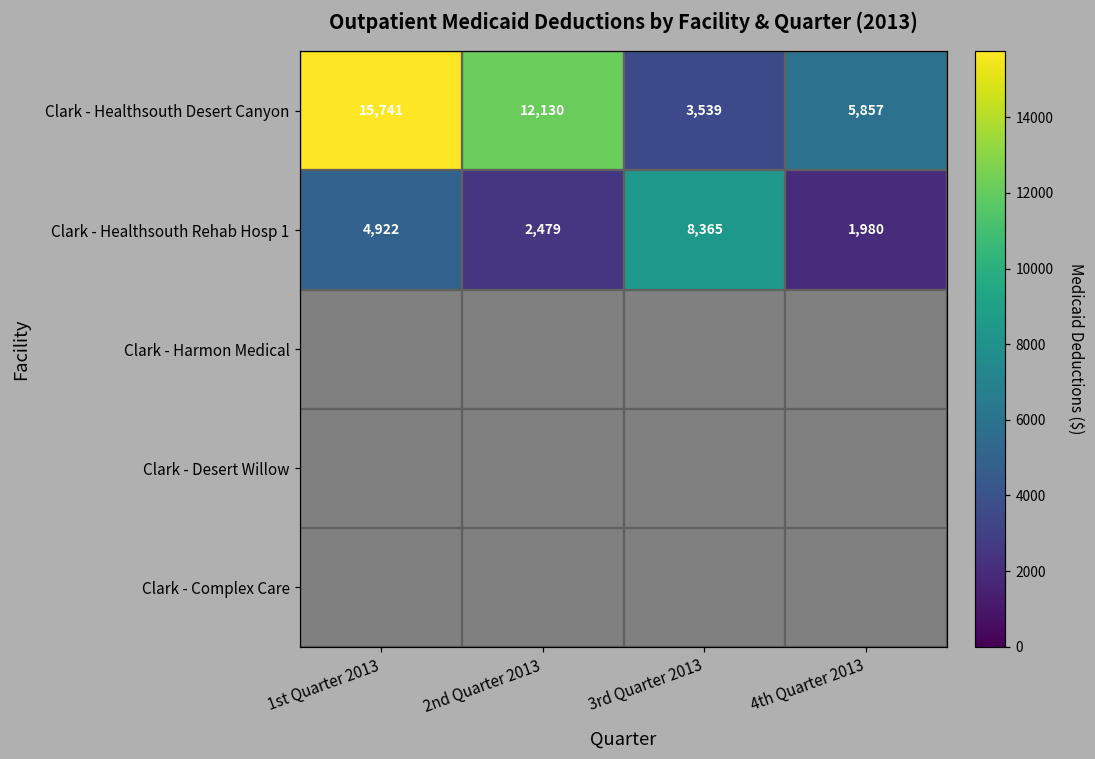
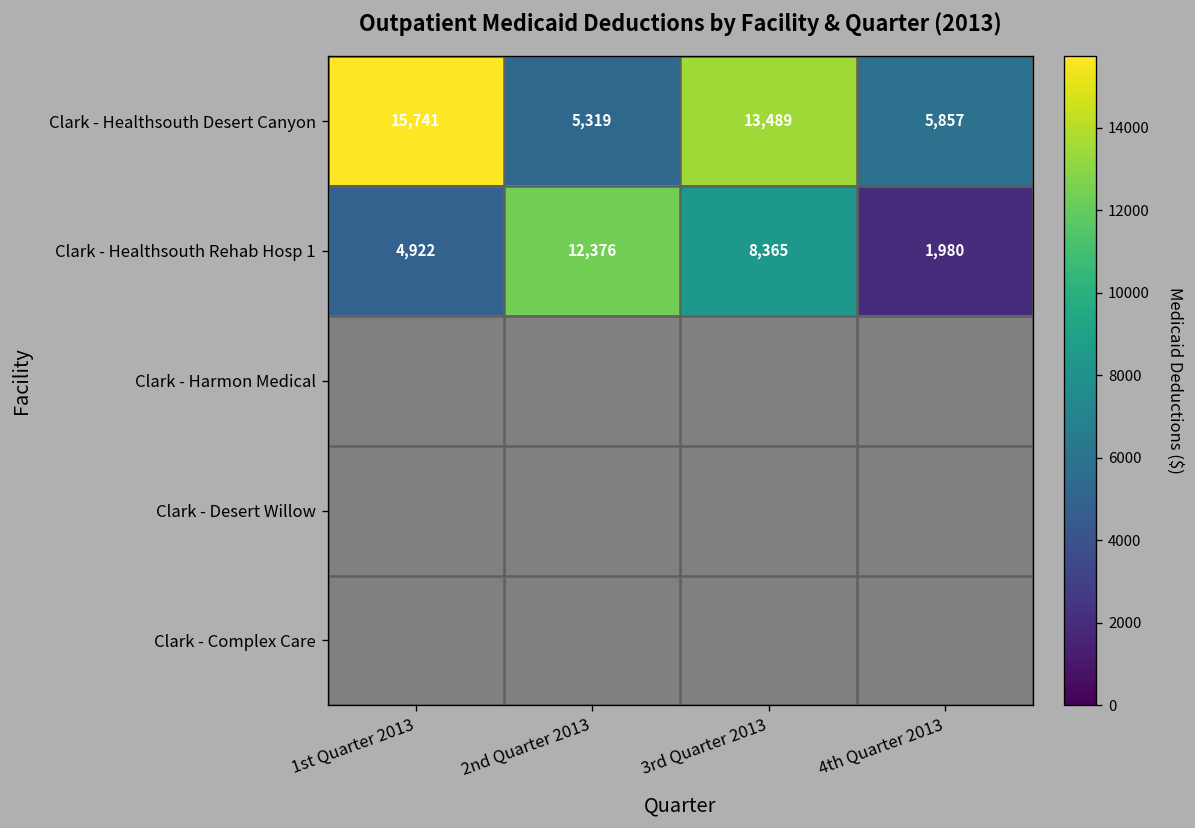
Clark - Healthsouth Desert Canyon, 2nd Quarter 2013: 12,130 -> 5,319
Clark - Healthsouth Desert Canyon, 3rd Quarter 2013: 3,539 -> 13,489
Clark - Healthsouth Rehab Hosp 1, 2nd Quarter 2013: 2,479 -> 12,376
